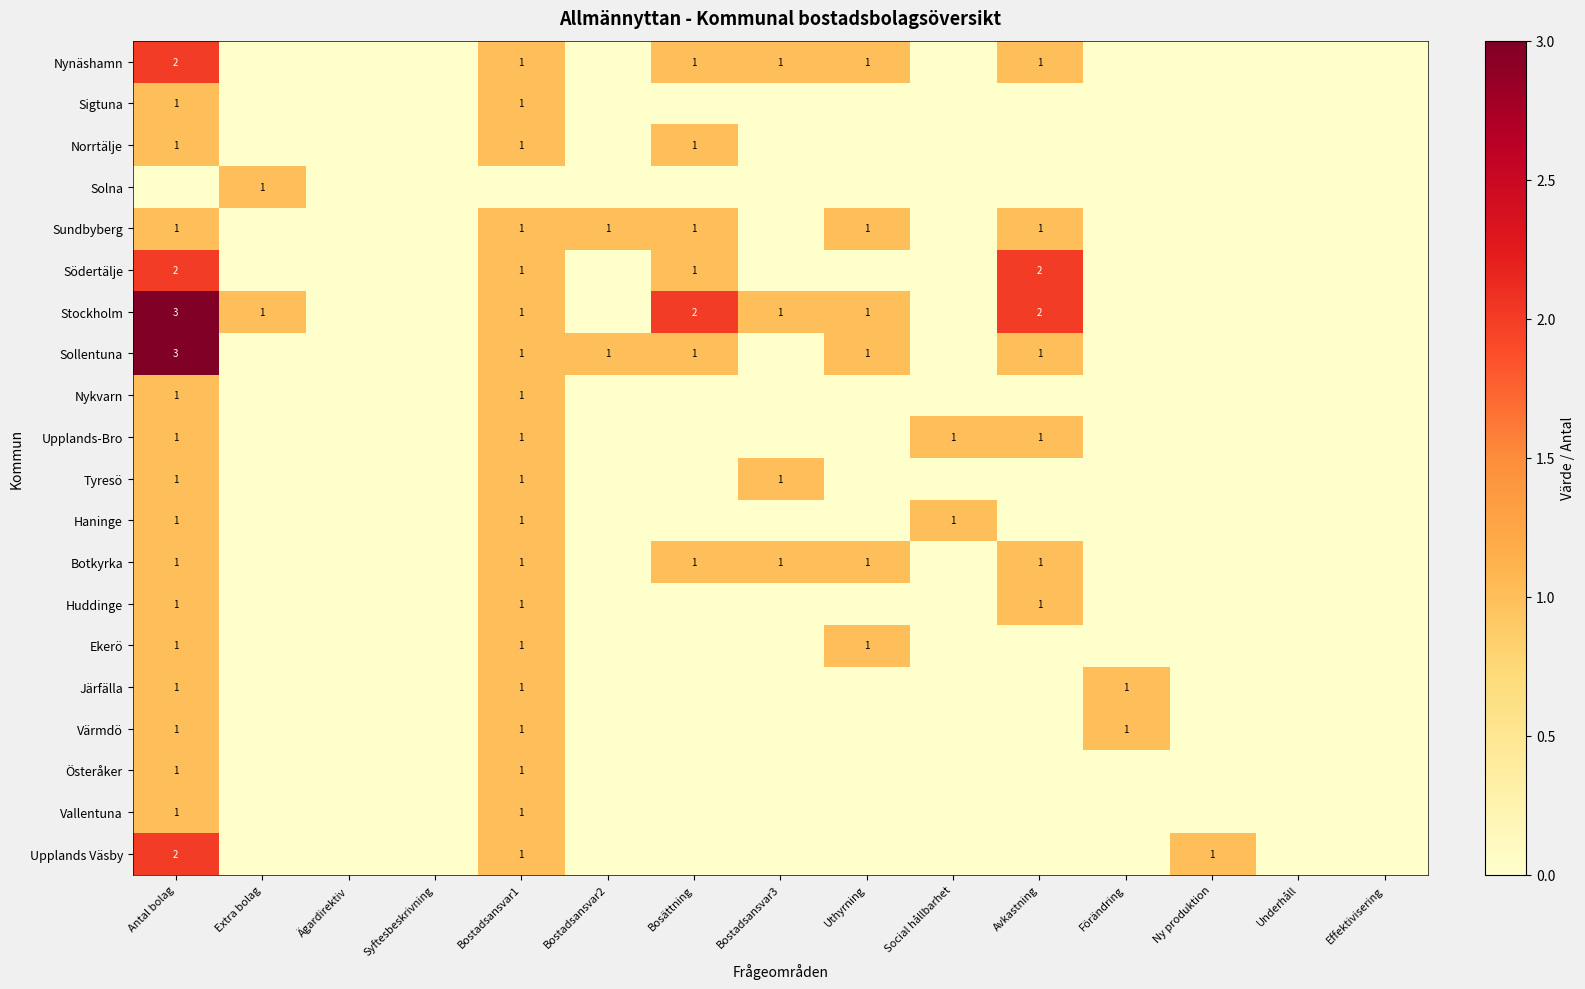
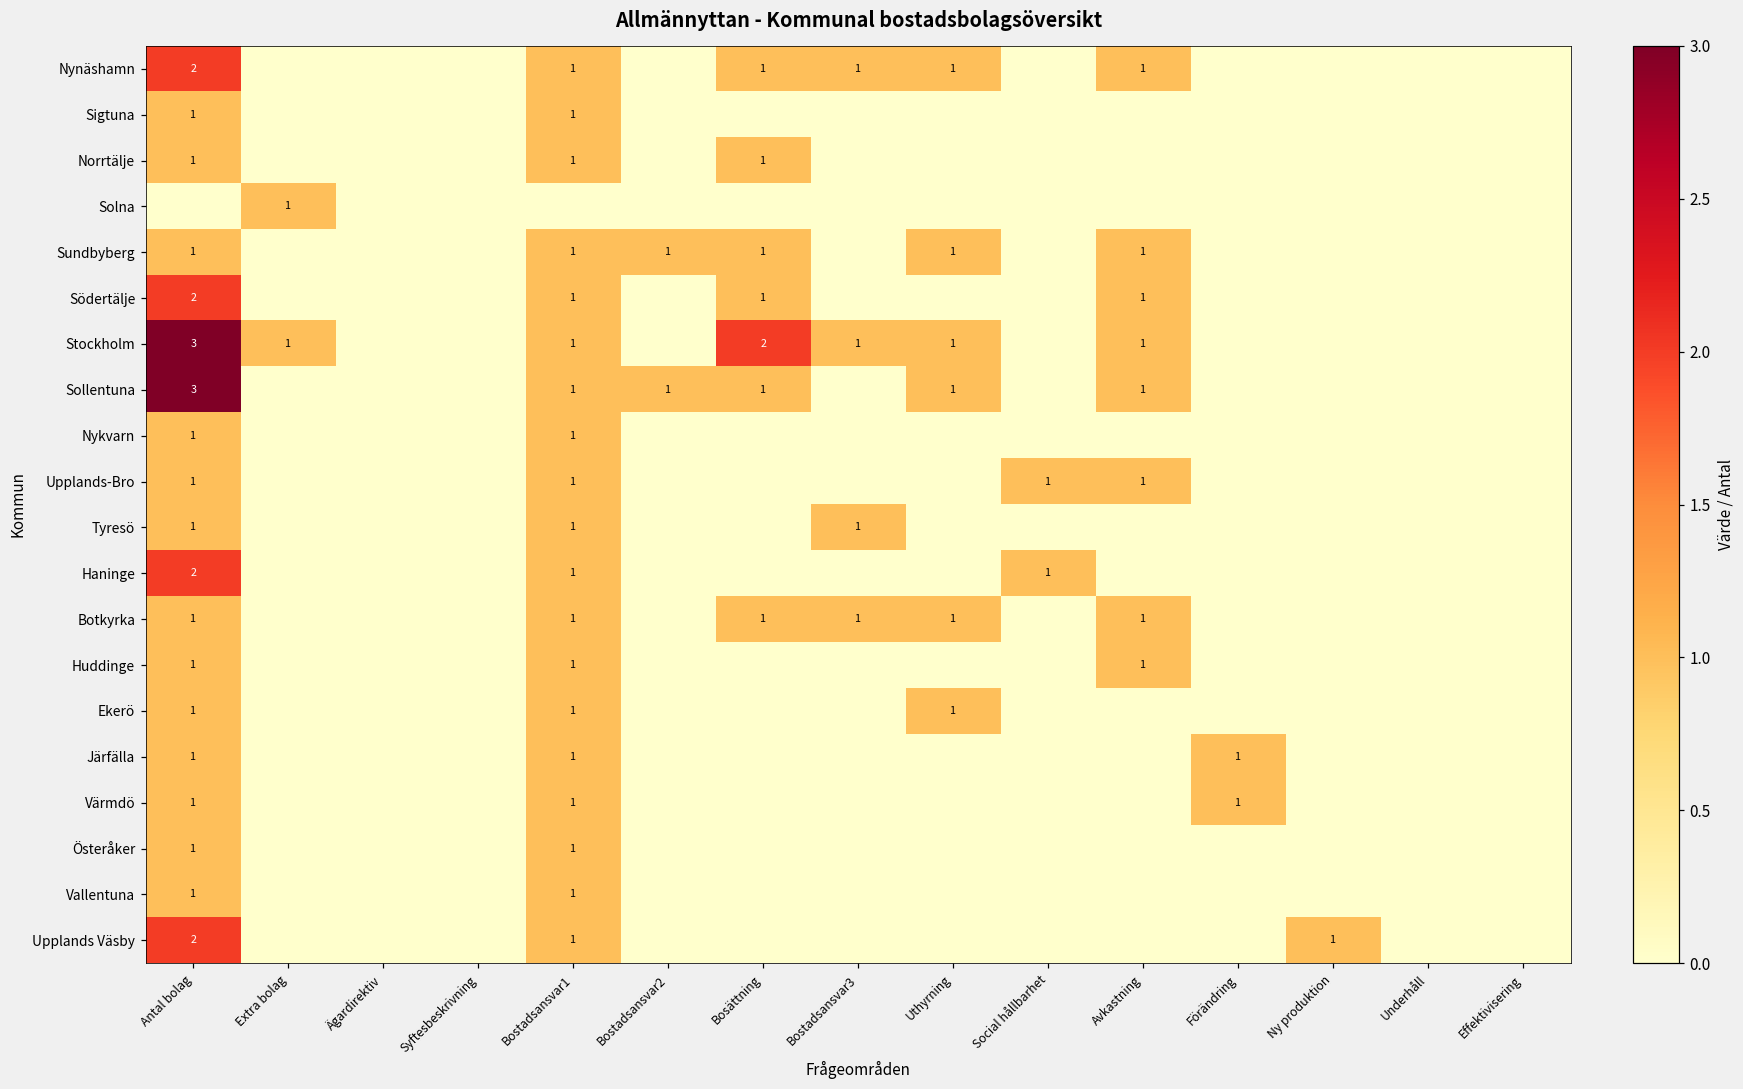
Södertälje, Avkastning: 2 -> 1
Stockholm, Avkastning: 2 -> 1
Haninge, Antal bolag: 1 -> 2
